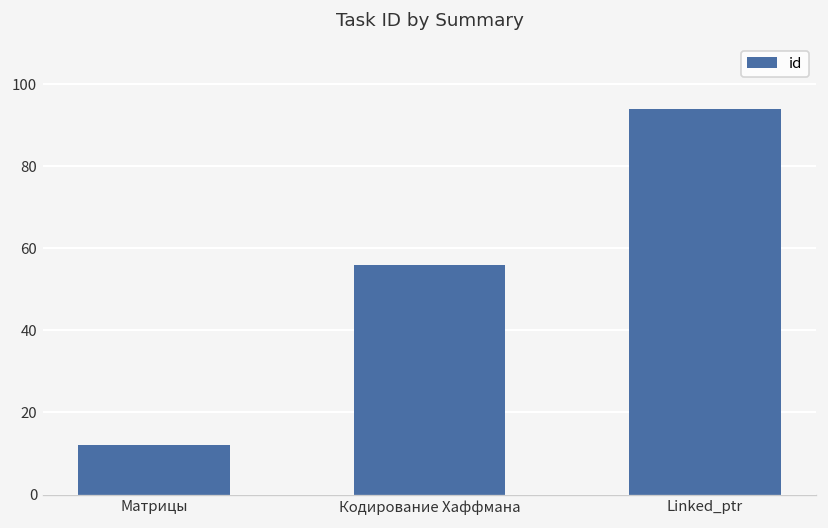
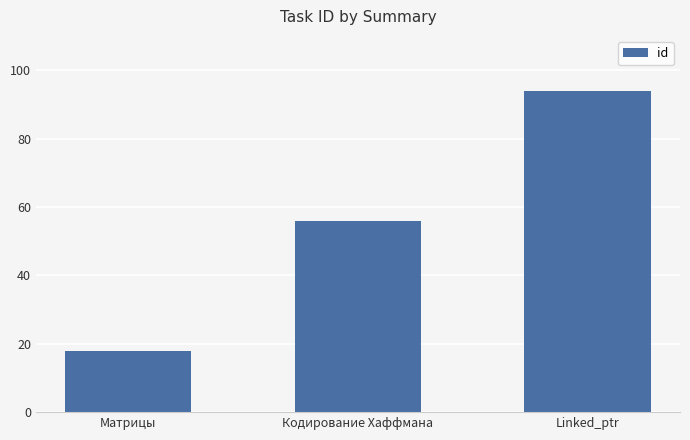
Матрицы: 12 -> 18
